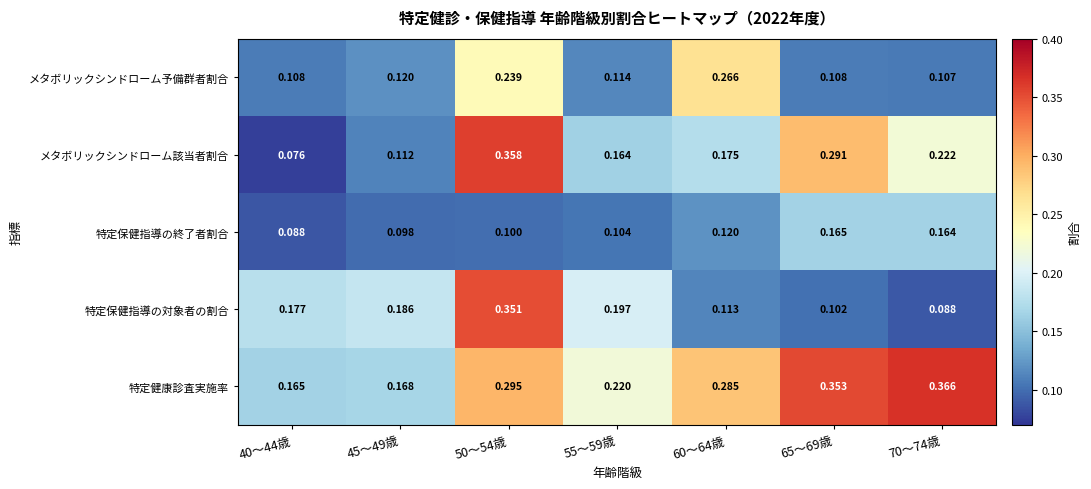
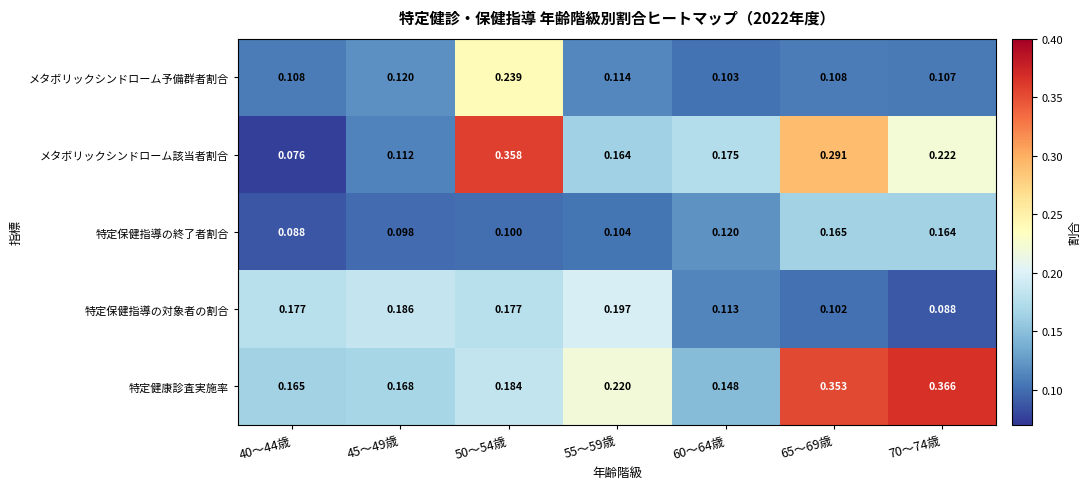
メタボリックシンドローム予備群者割合, 60～64歳: 0.266 -> 0.103
特定保健指導の対象者の割合, 50～54歳: 0.351 -> 0.177
特定健康診査実施率, 50～54歳: 0.295 -> 0.184
特定健康診査実施率, 60～64歳: 0.285 -> 0.148
